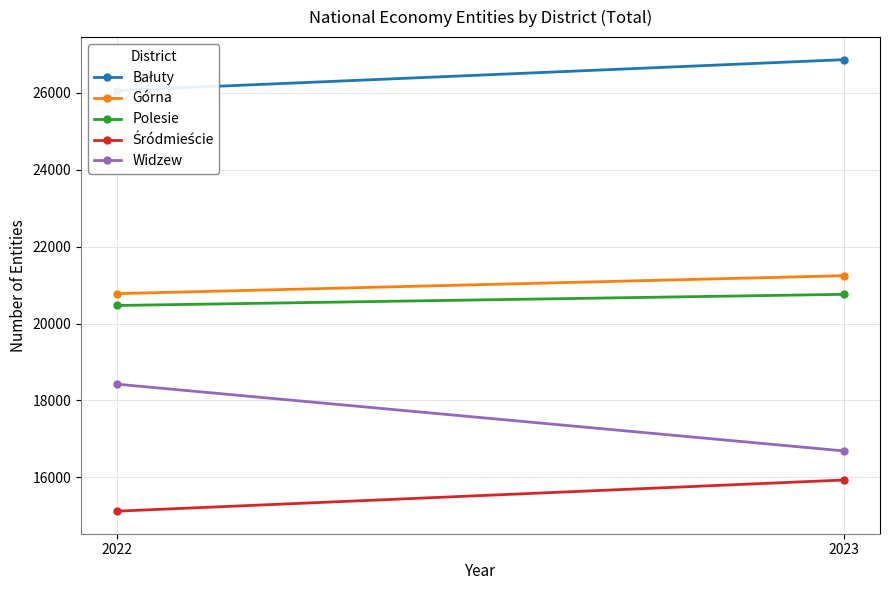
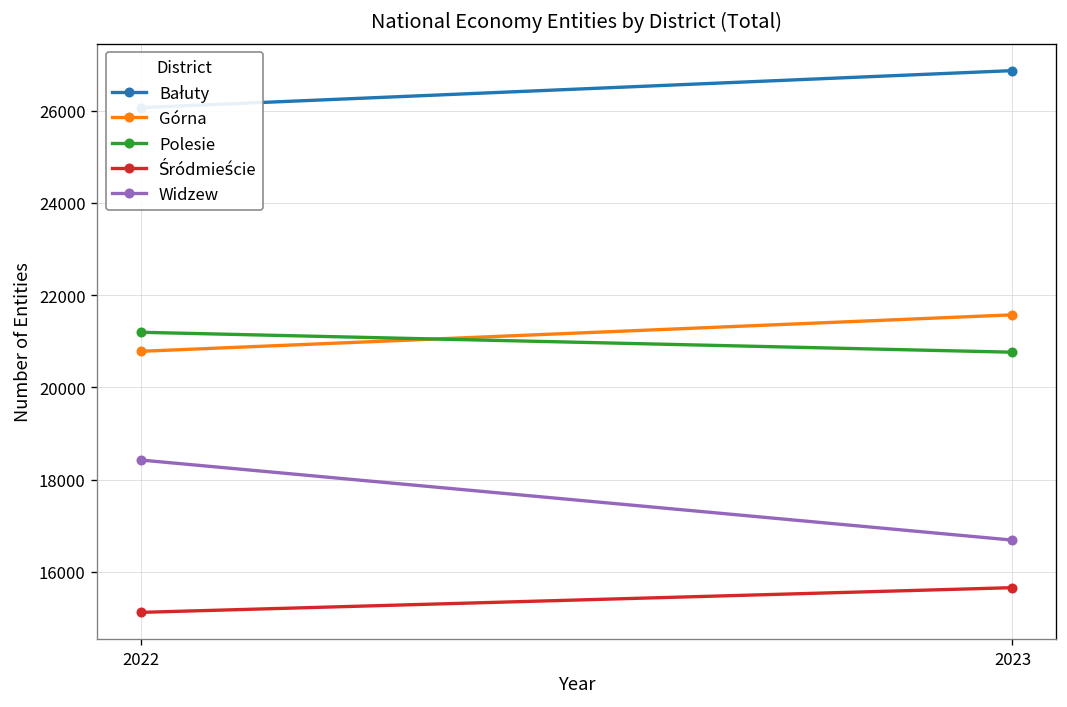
Polesie, 2022: 20500 -> 21200
Górna, 2023: 21200 -> 21600
Śródmieście, 2023: 15900 -> 15700
